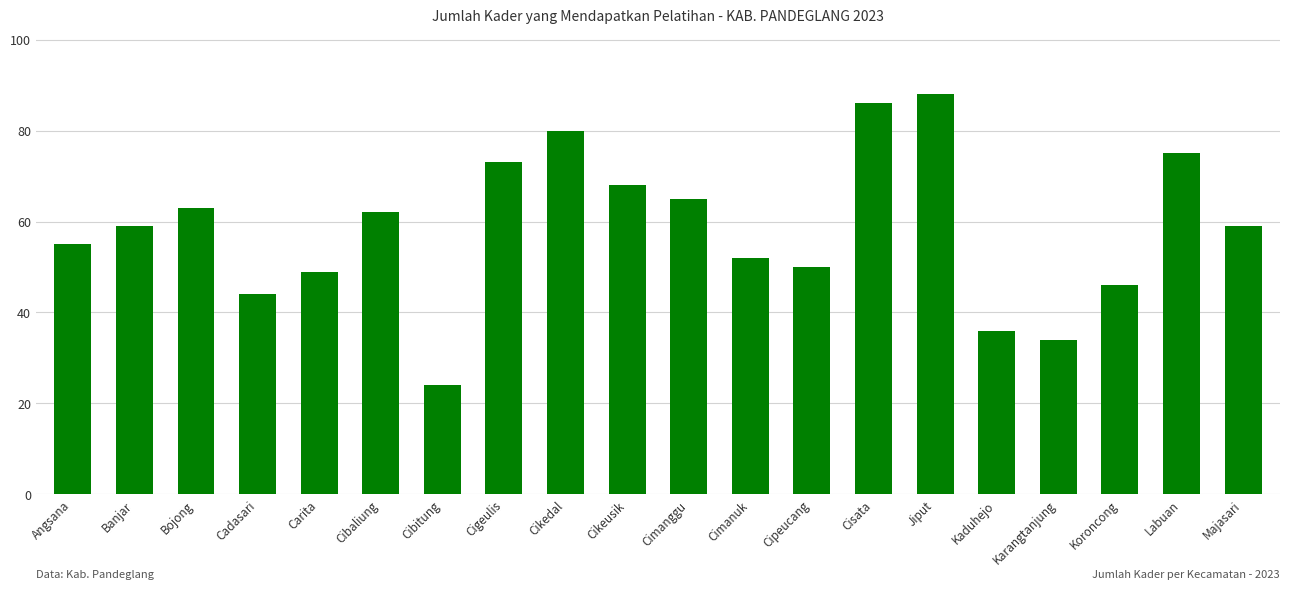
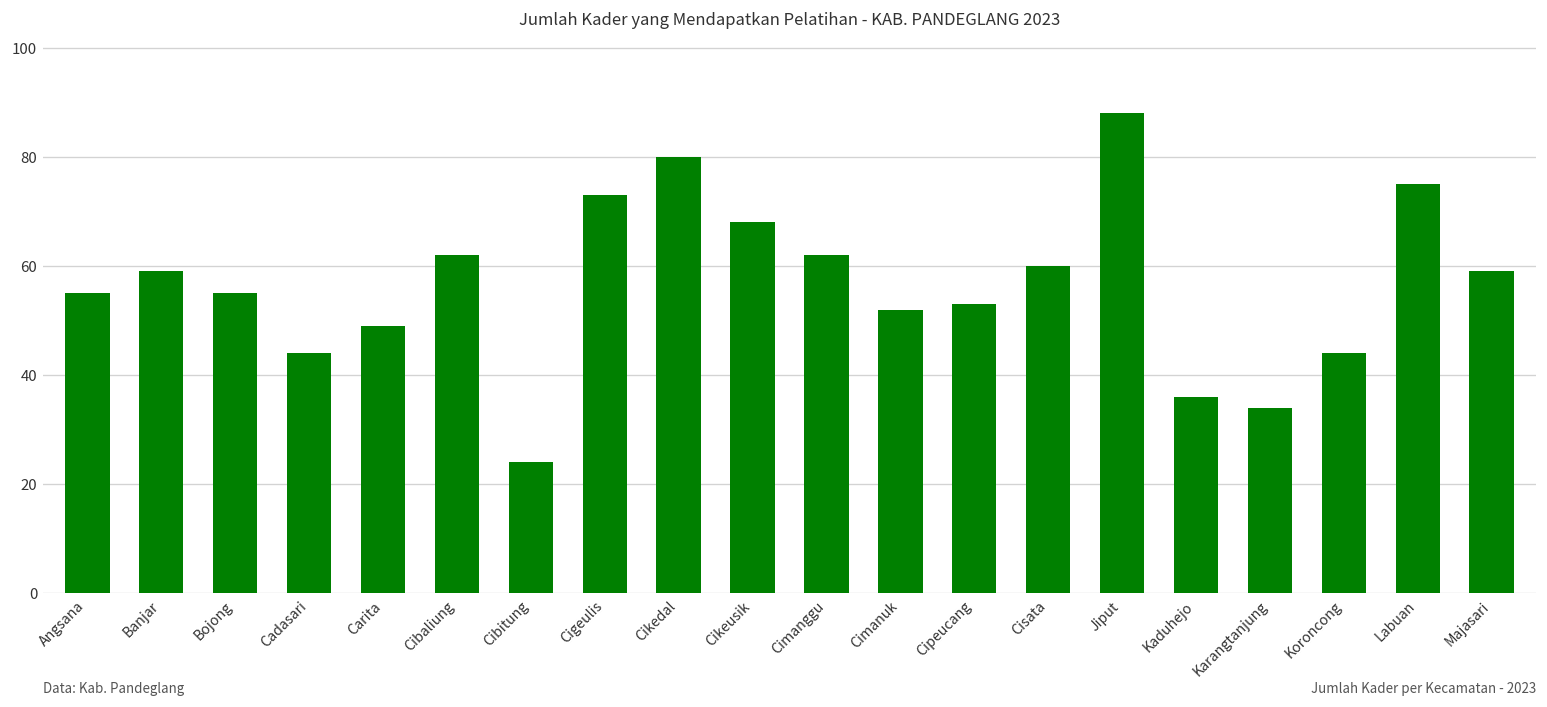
Bojong: 63 -> 55
Cimanggu: 65 -> 62
Cipeucang: 50 -> 53
Cisata: 86 -> 60
Koroncong: 46 -> 44
